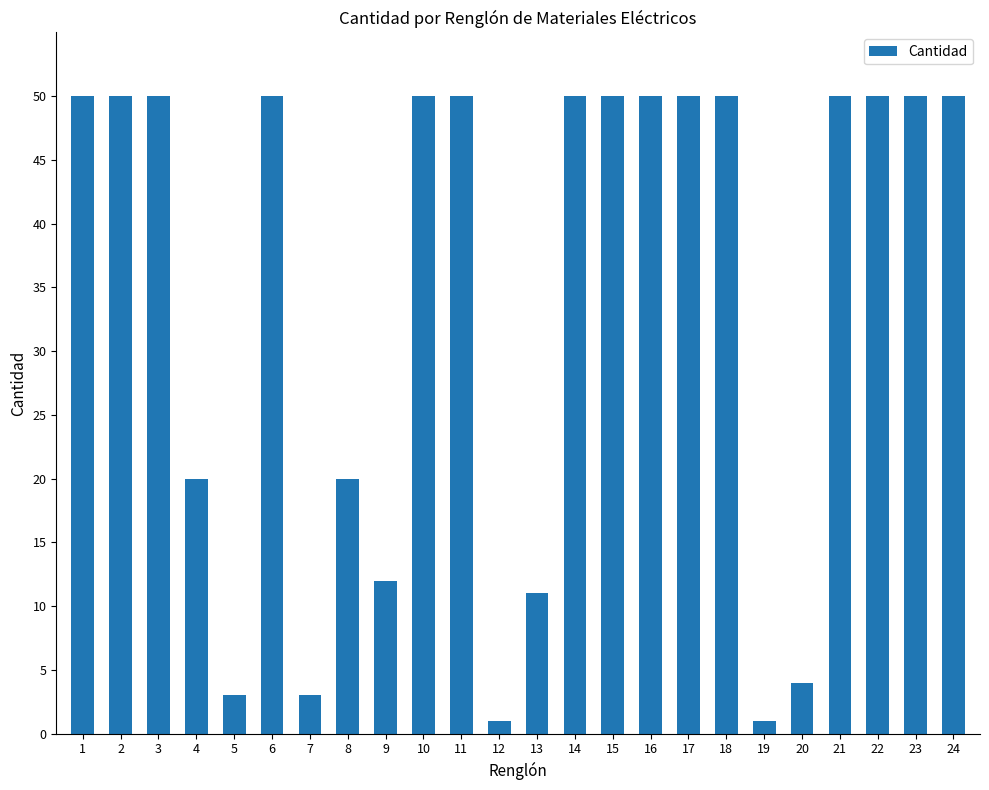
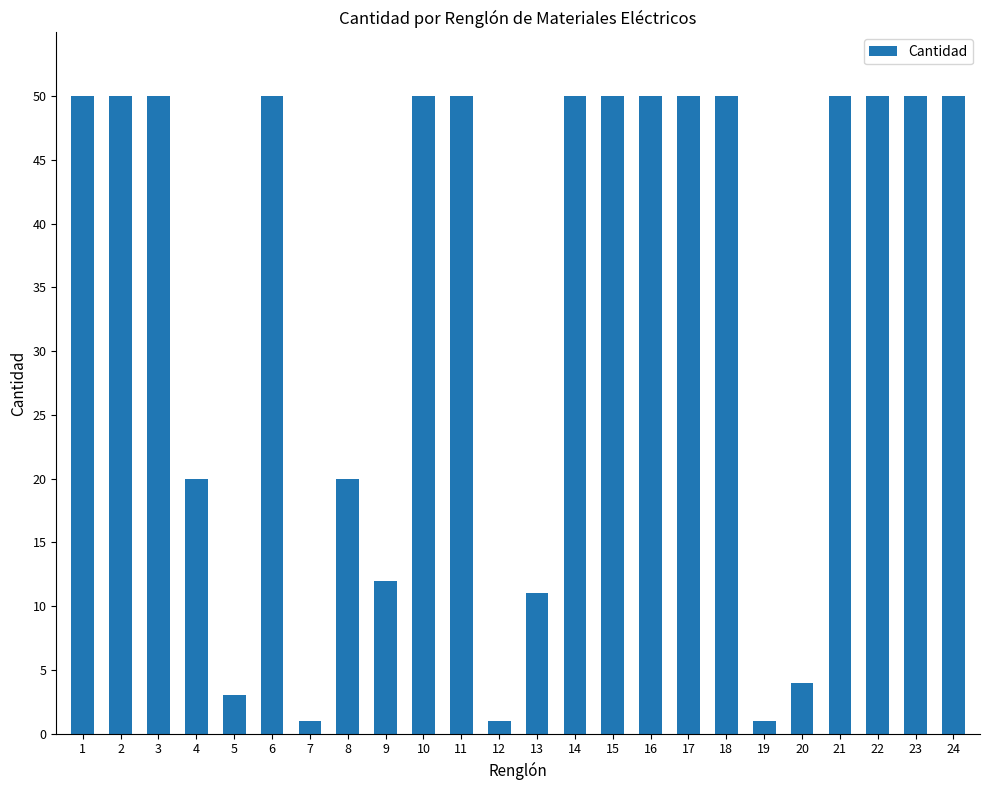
7: 3 -> 1
